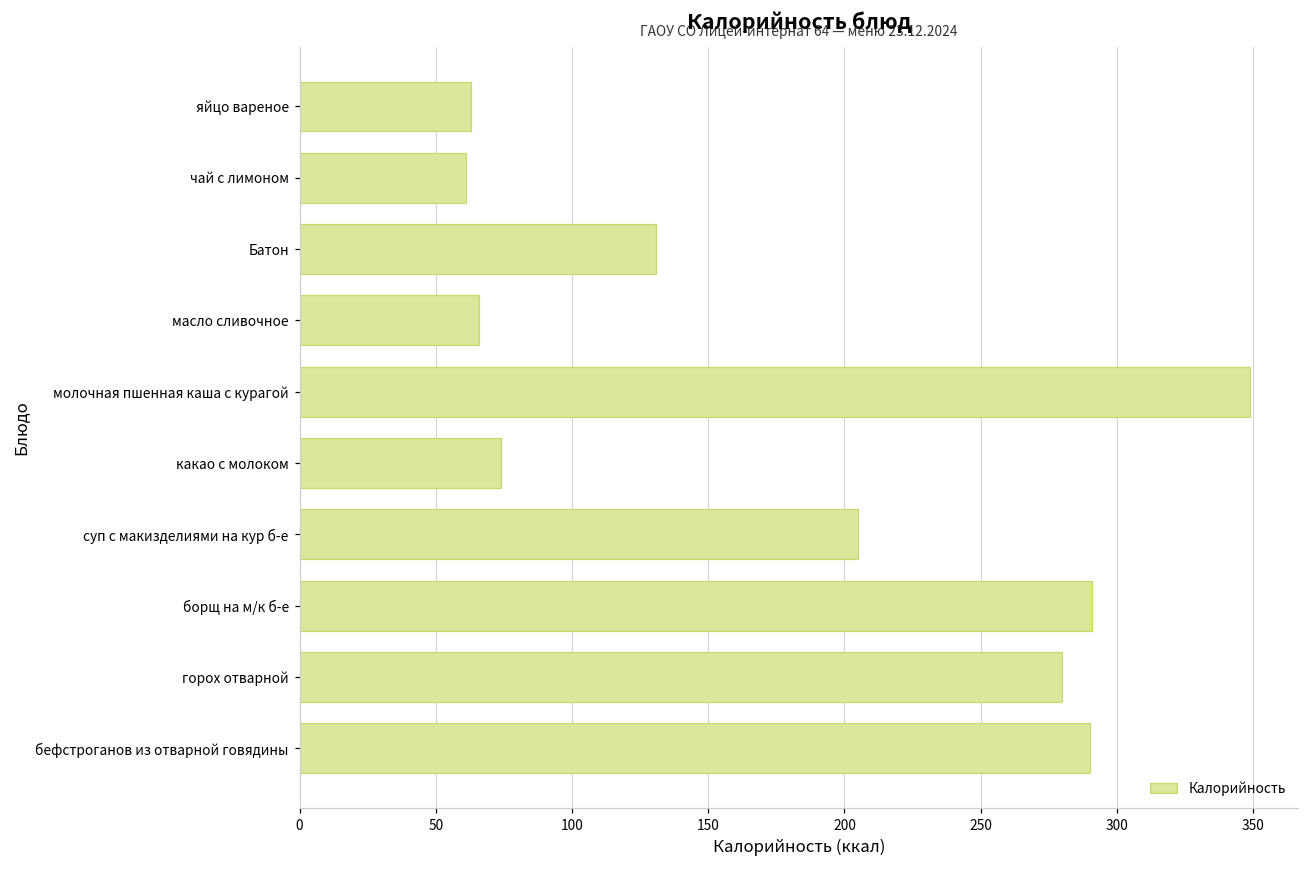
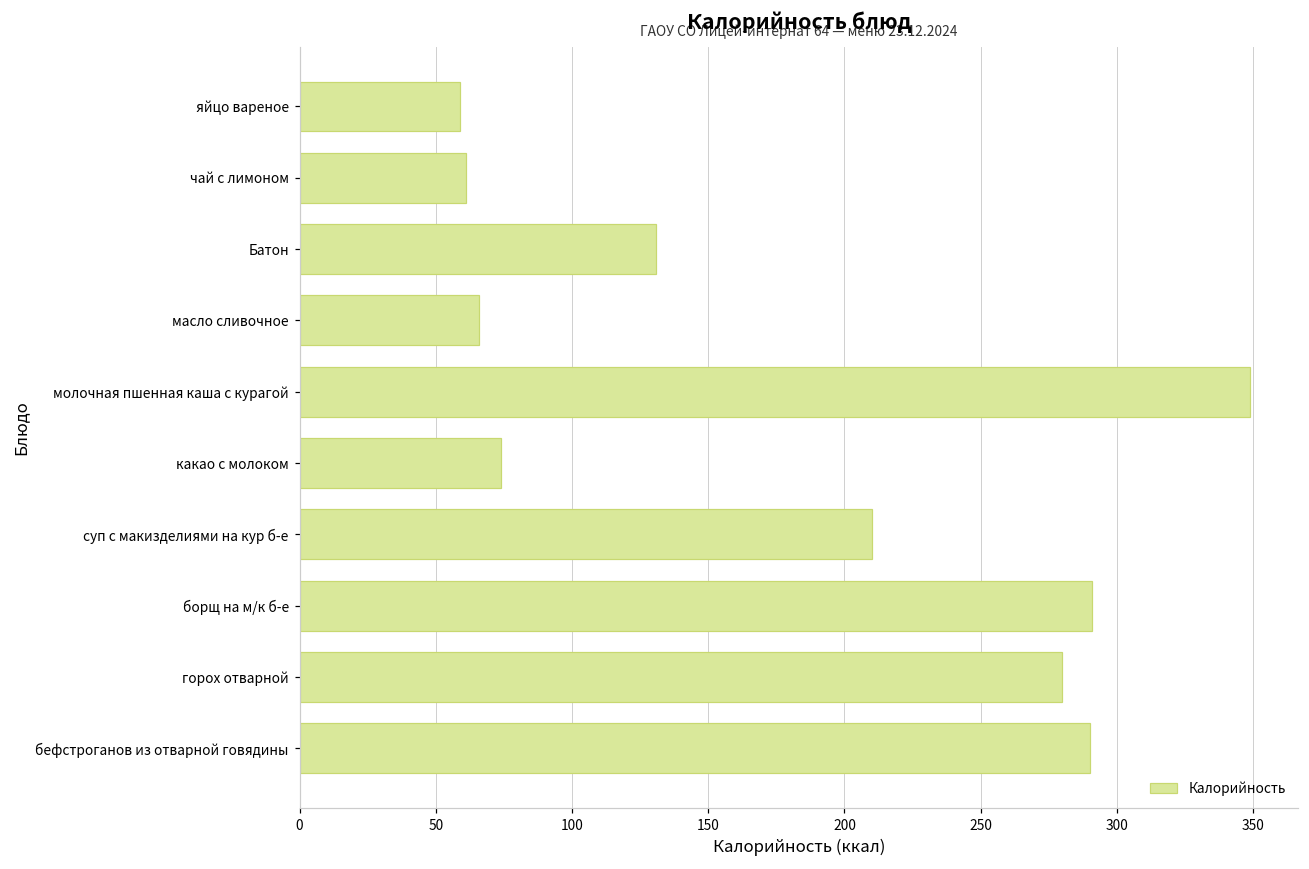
яйцо вареное: 63 -> 59
суп с макизделиями на кур б-е: 205 -> 210
